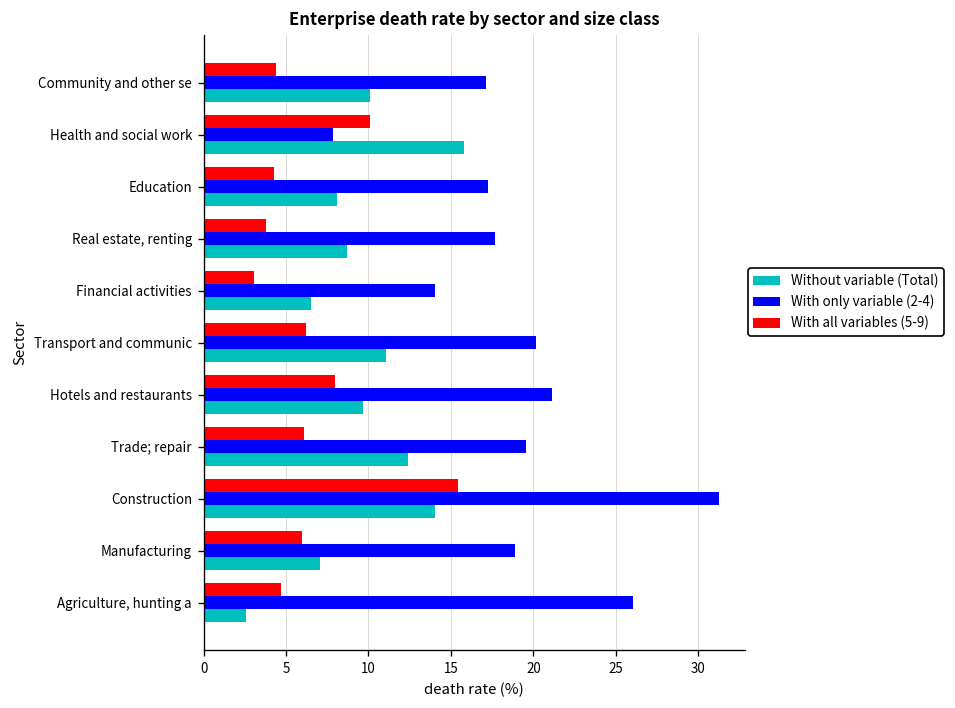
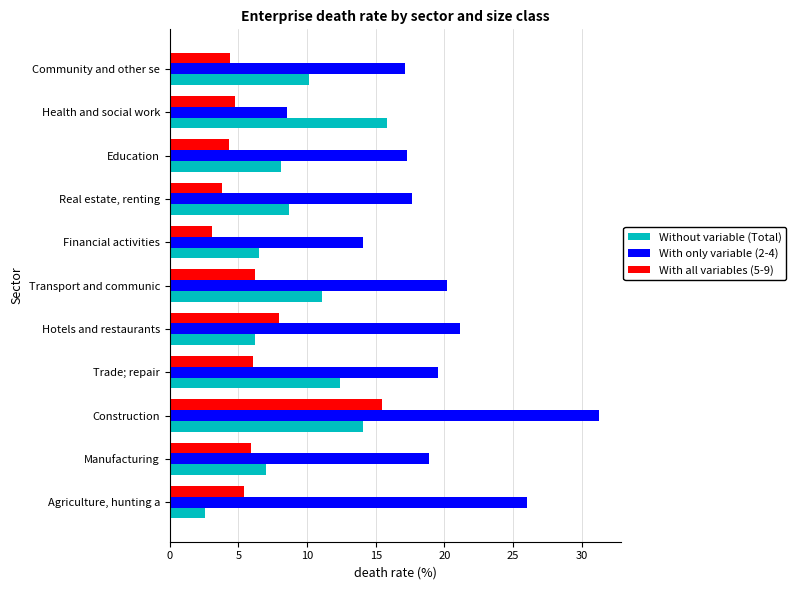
With all variables (5-9), Health and social work: 10.1 -> 4.7
With only variable (2-4), Health and social work: 7.8 -> 8.6
Without variable (Total), Hotels and restaurants: 9.7 -> 6.2
With all variables (5-9), Agriculture, hunting a: 4.7 -> 5.4
